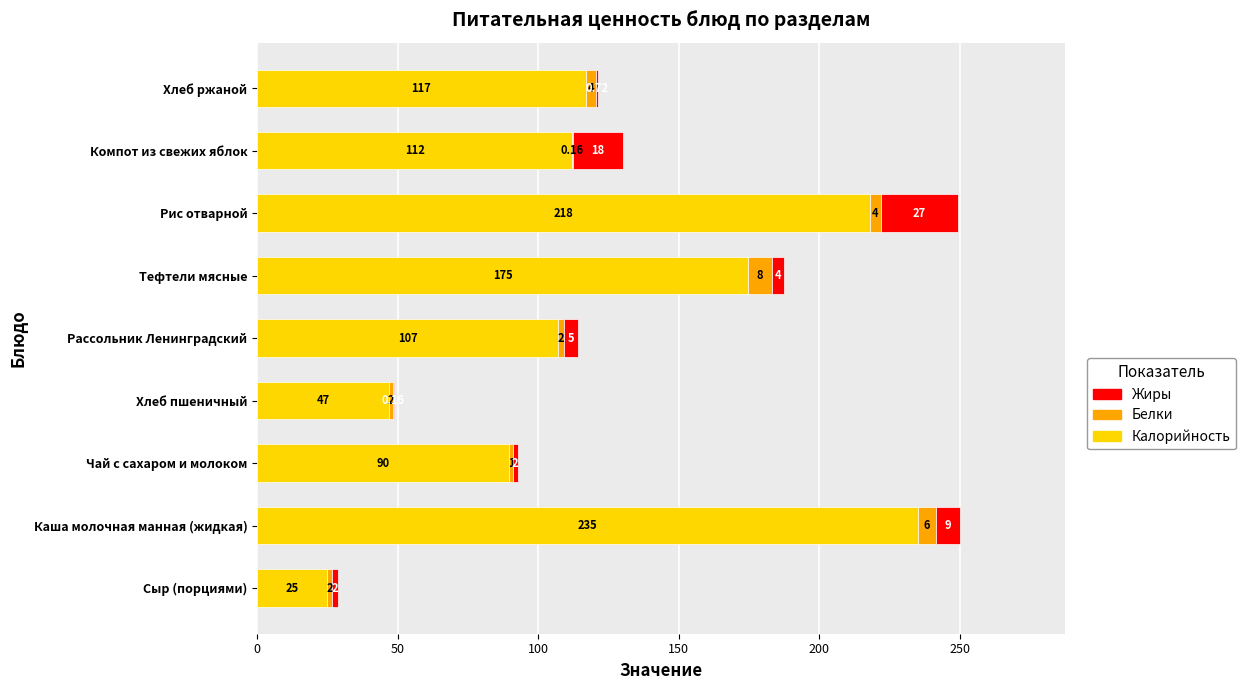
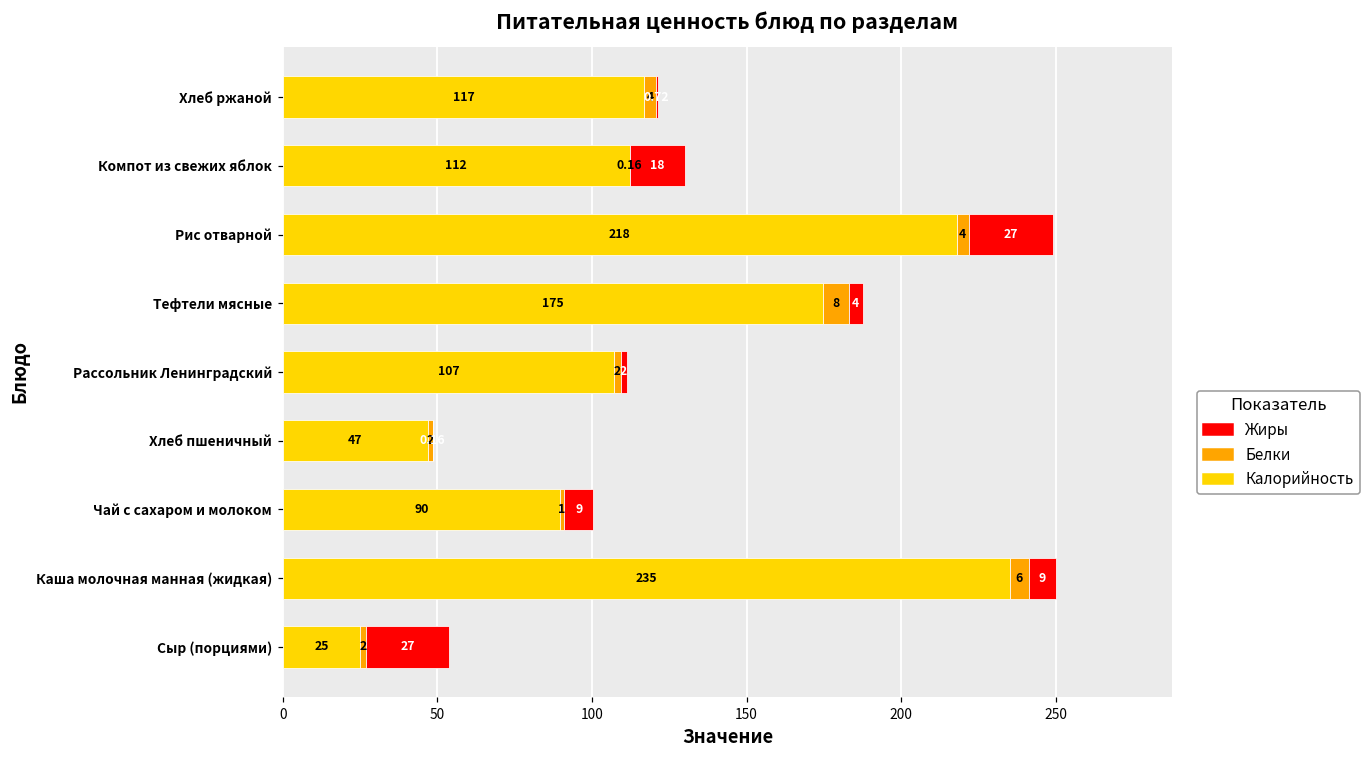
Жиры, Рассольник Ленинградский: 5 -> 2
Жиры, Чай с сахаром и молоком: 2 -> 9
Жиры, Сыр (порциями): 2 -> 27
